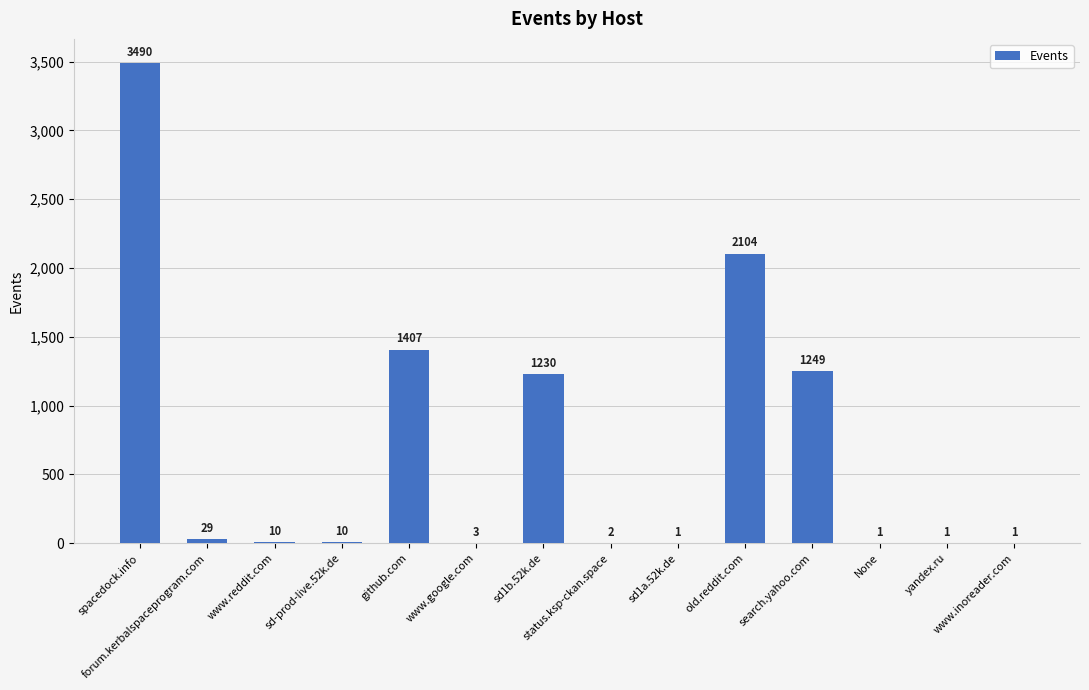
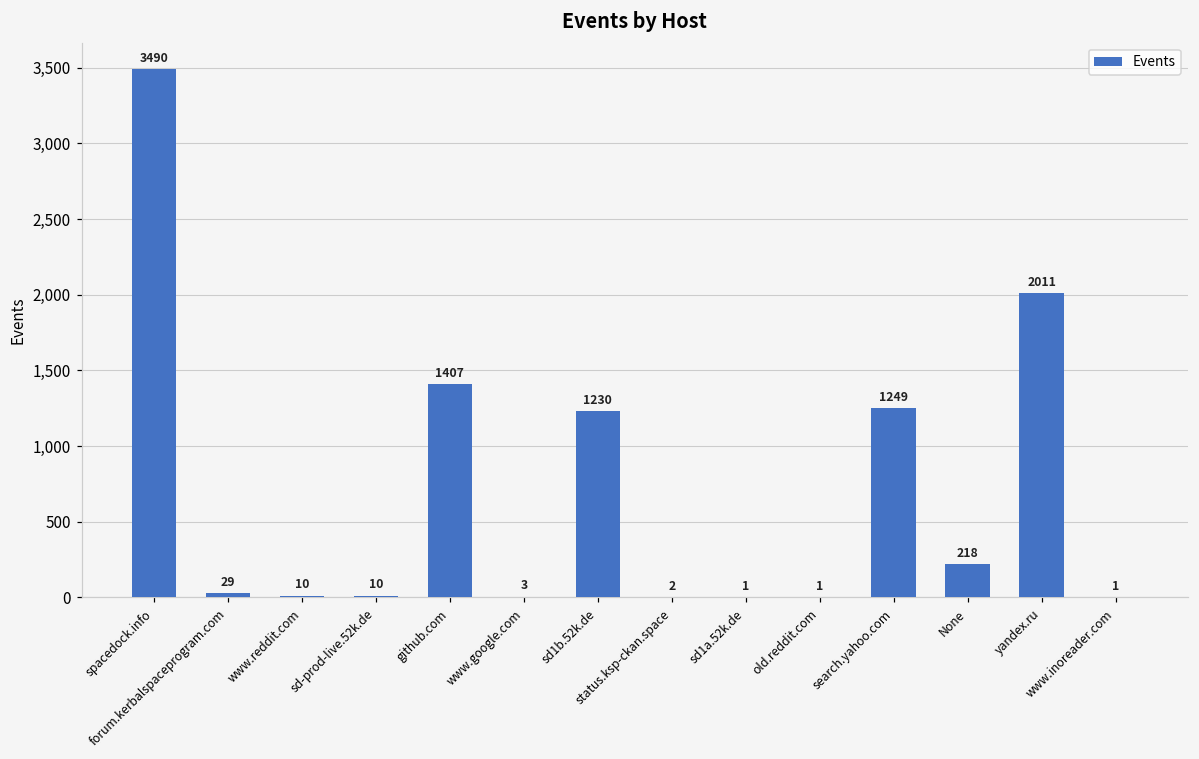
old.reddit.com: 2104 -> 1
None: 1 -> 218
yandex.ru: 1 -> 2011
